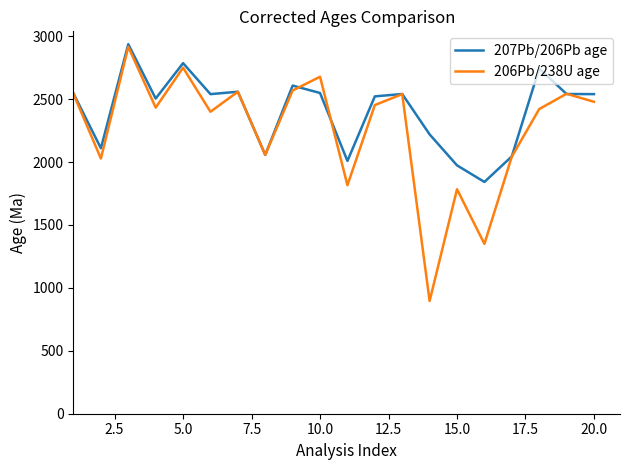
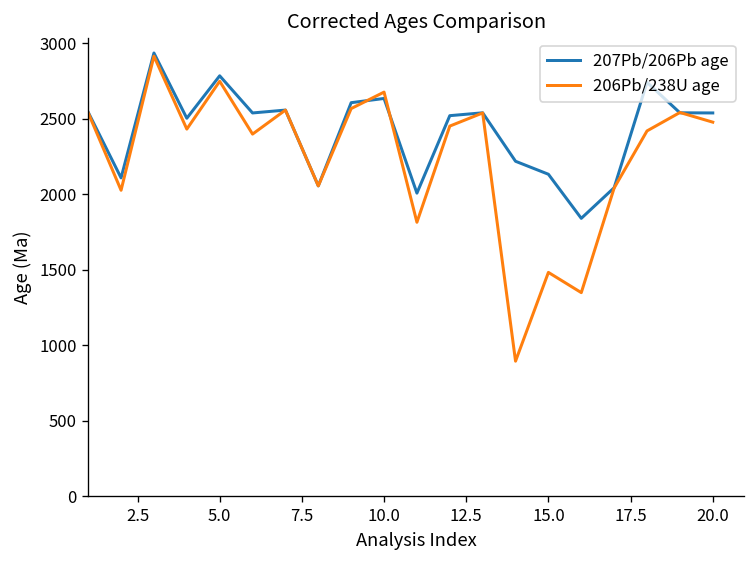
207Pb/206Pb age, 10.0: 2550 -> 2640
207Pb/206Pb age, 15.0: 1970 -> 2130
206Pb/238U age, 15.0: 1780 -> 1480
